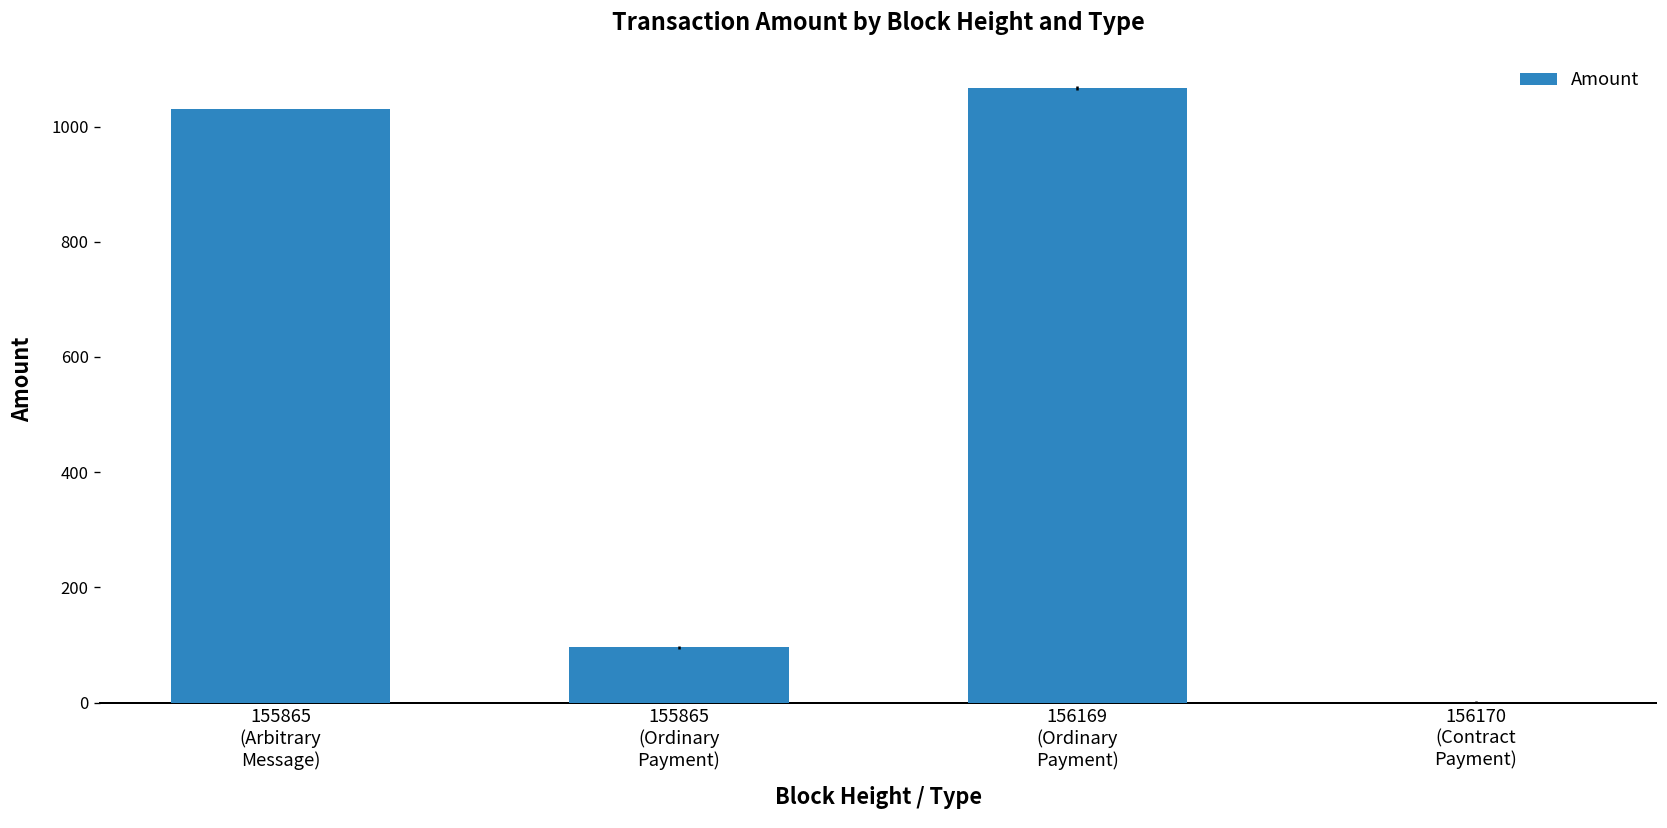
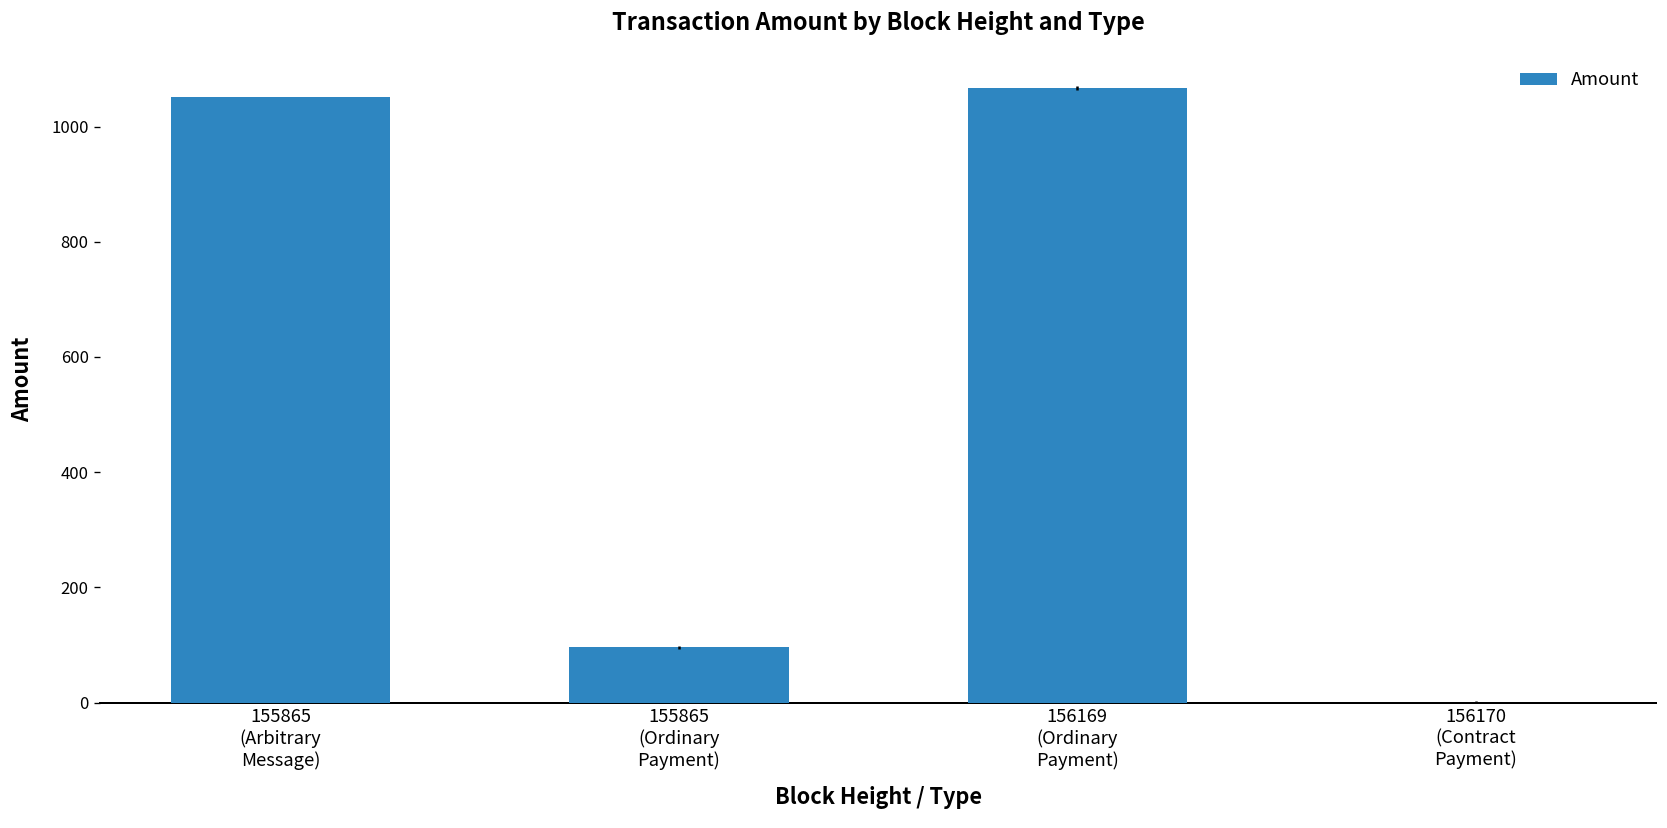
155865 (Arbitrary Message): 1030 -> 1050
